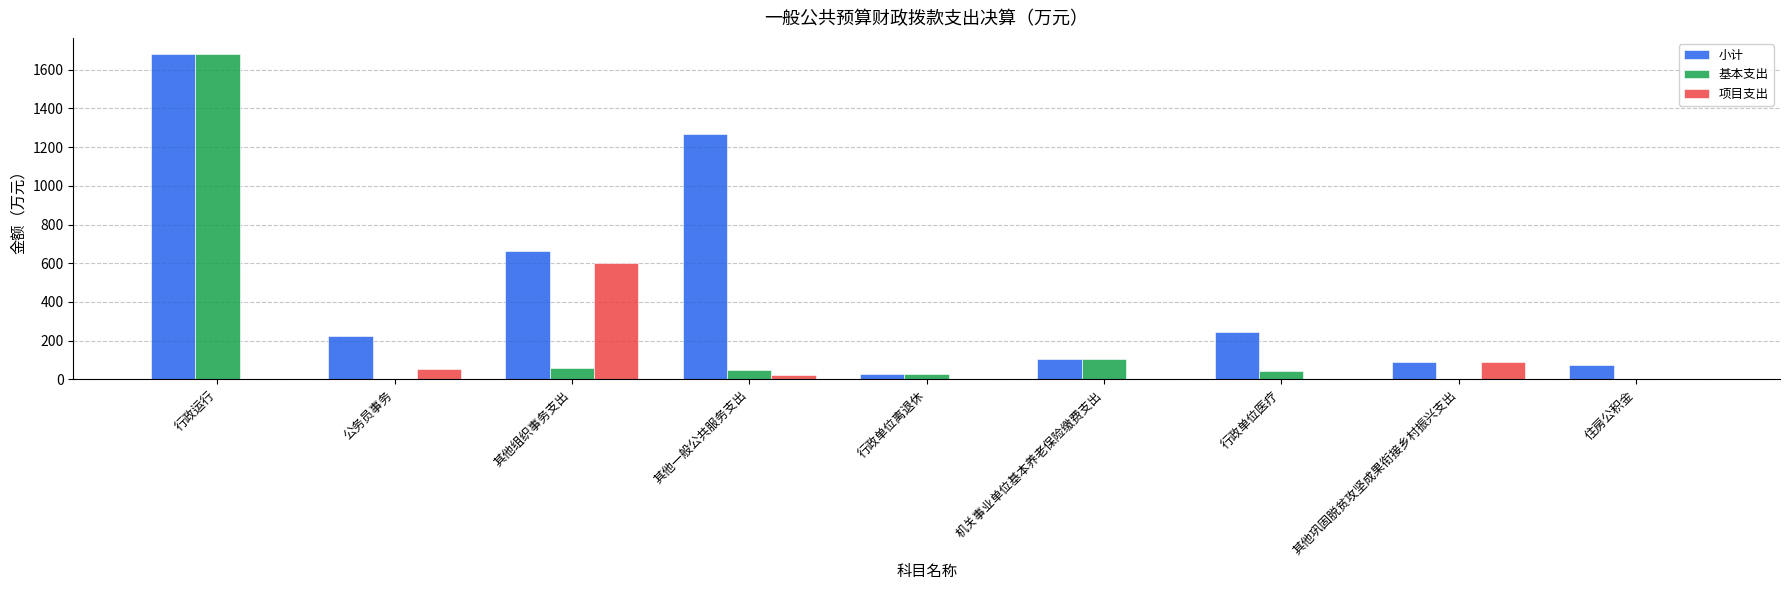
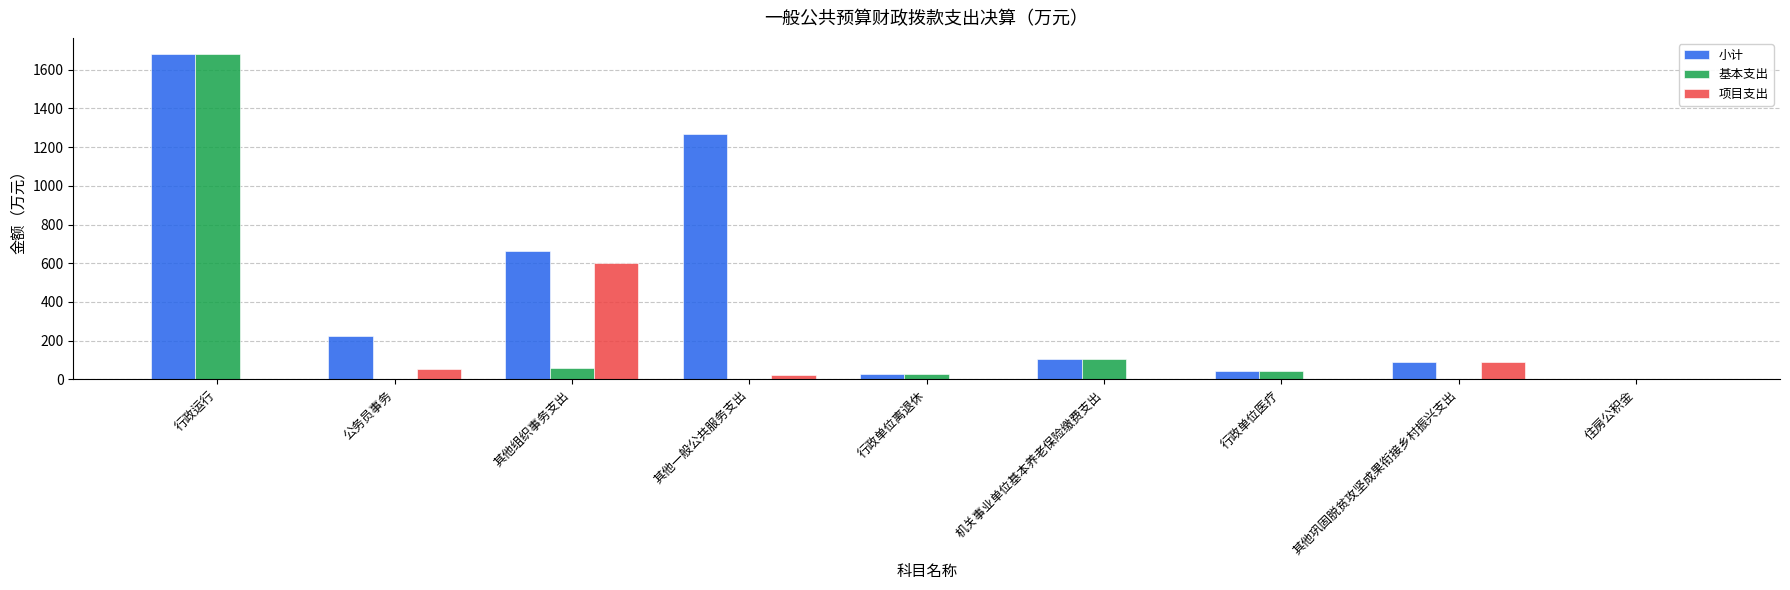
基本支出, 其他一般公共服务支出: 50 -> 0
小计, 行政单位医疗: 240 -> 40
小计, 住房公积金: 80 -> 0
